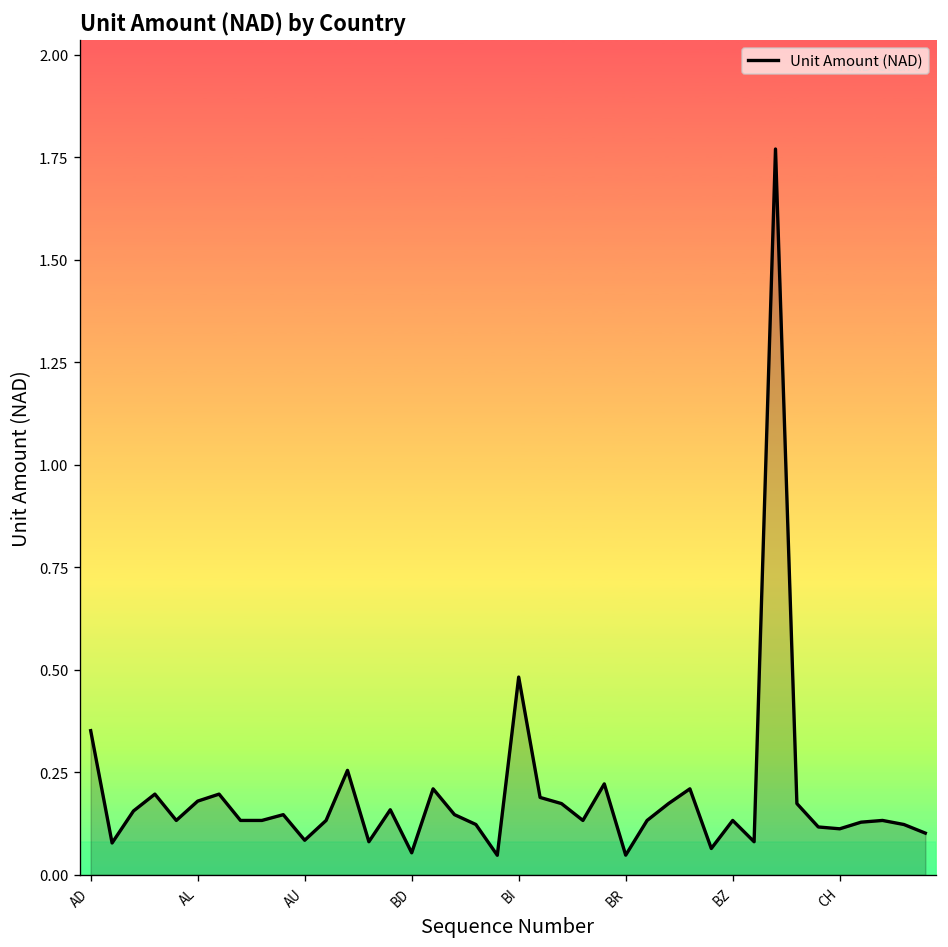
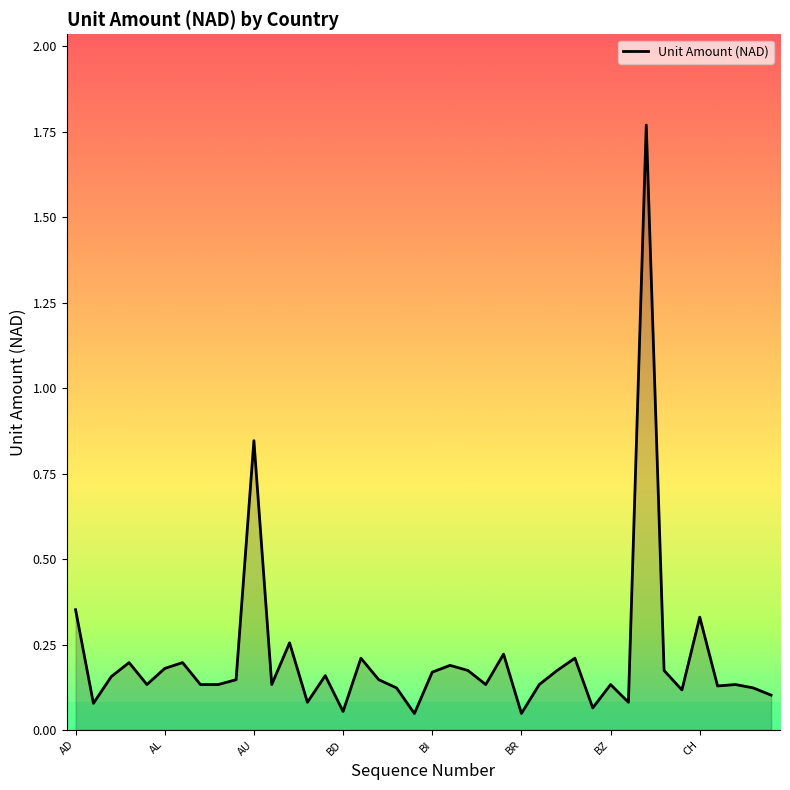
AU: 0.08 -> 0.85
BI: 0.48 -> 0.17
CH: 0.11 -> 0.33
